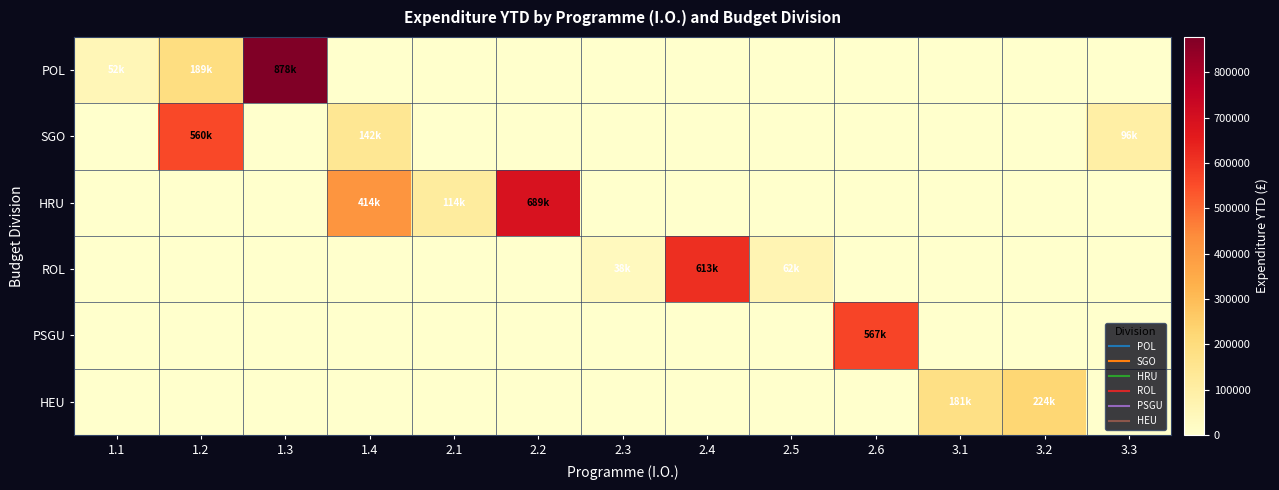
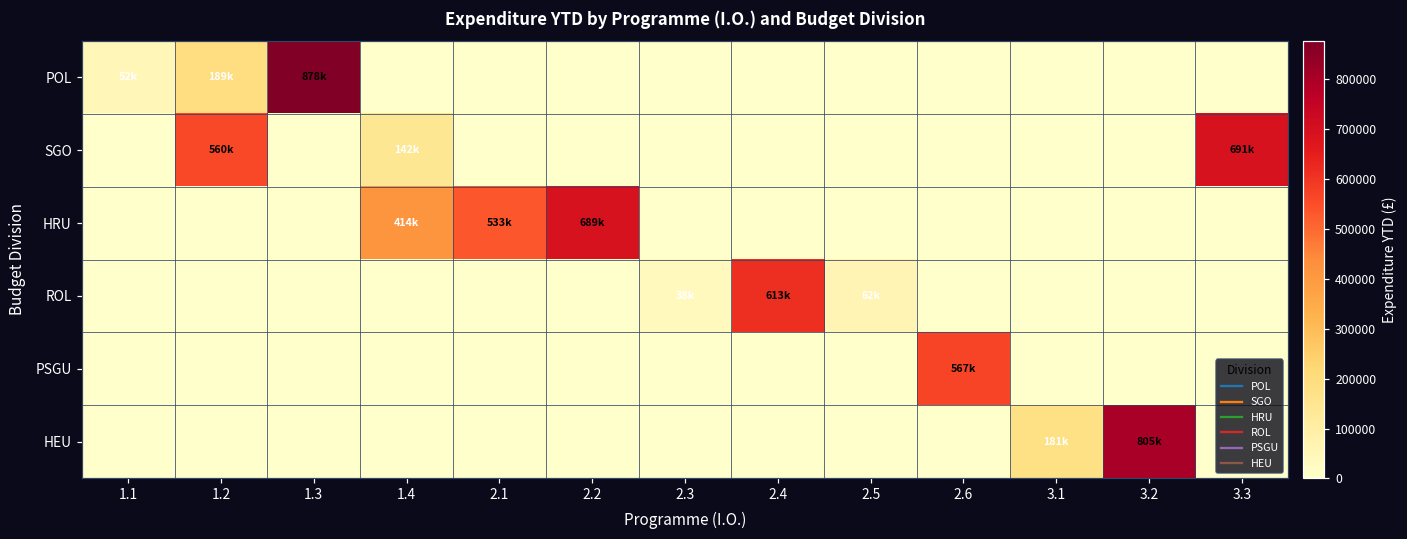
SGO, 3.3: 96k -> 691k
HRU, 2.1: 114k -> 533k
HEU, 3.2: 224k -> 805k
